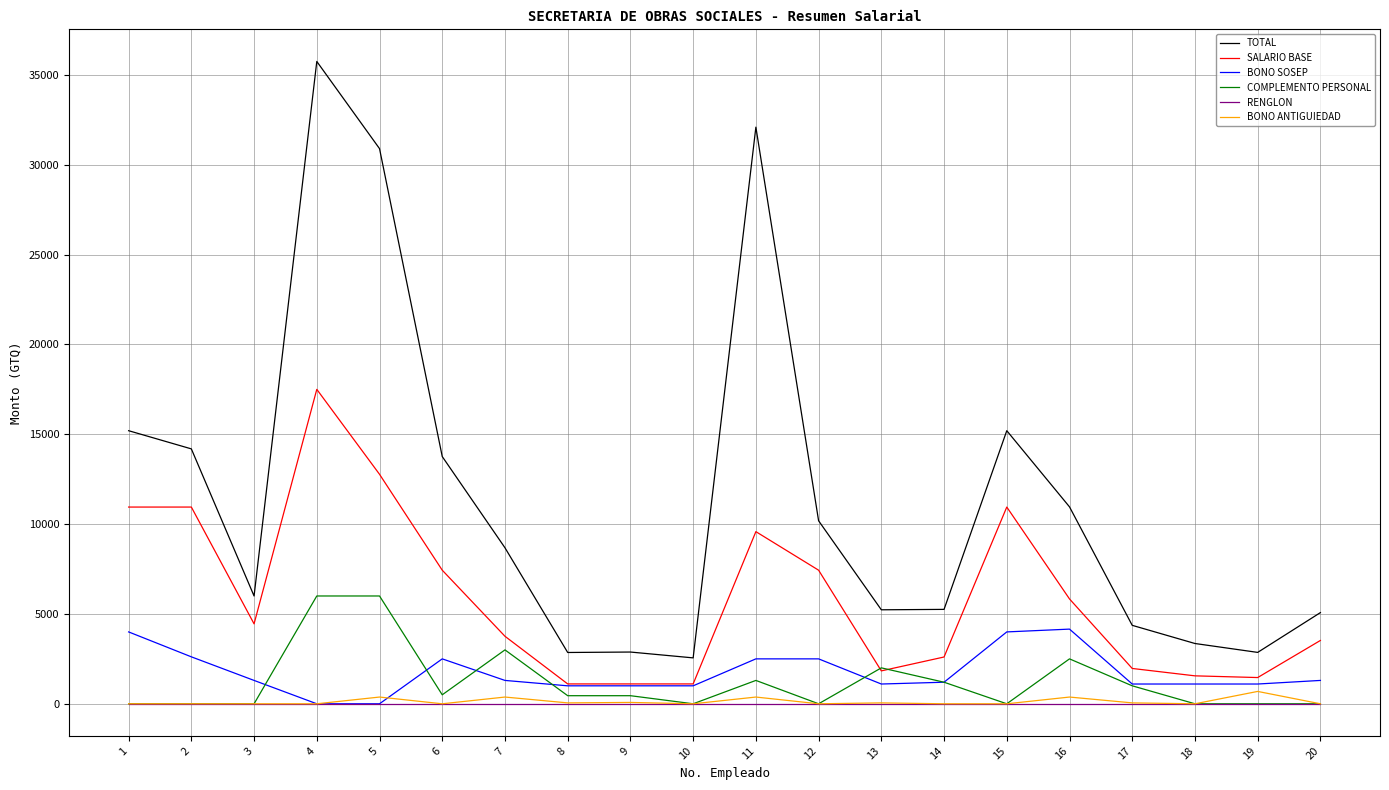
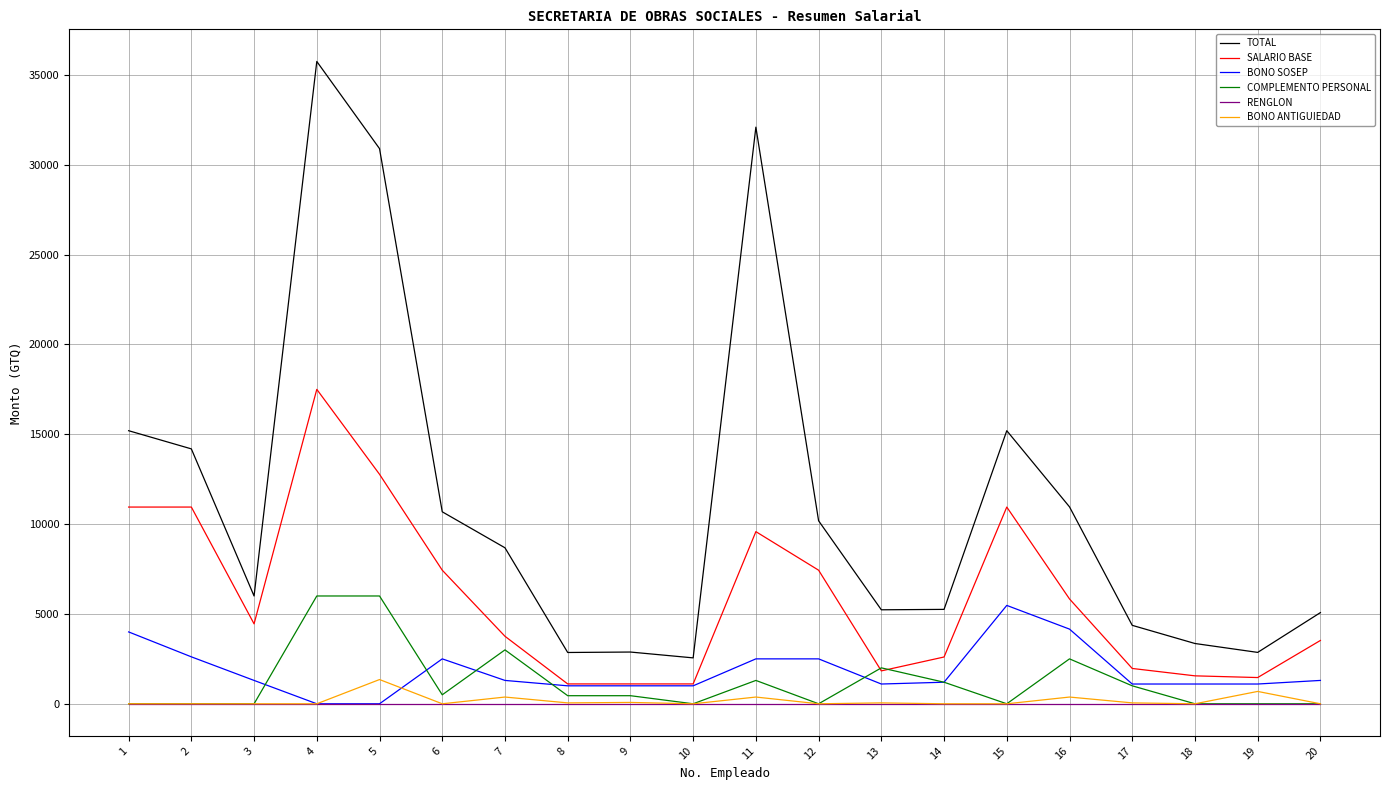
BONO ANTIGUIEDAD, 5: 400 -> 1300
TOTAL, 6: 13800 -> 10700
BONO SOSEP, 15: 4000 -> 5500
